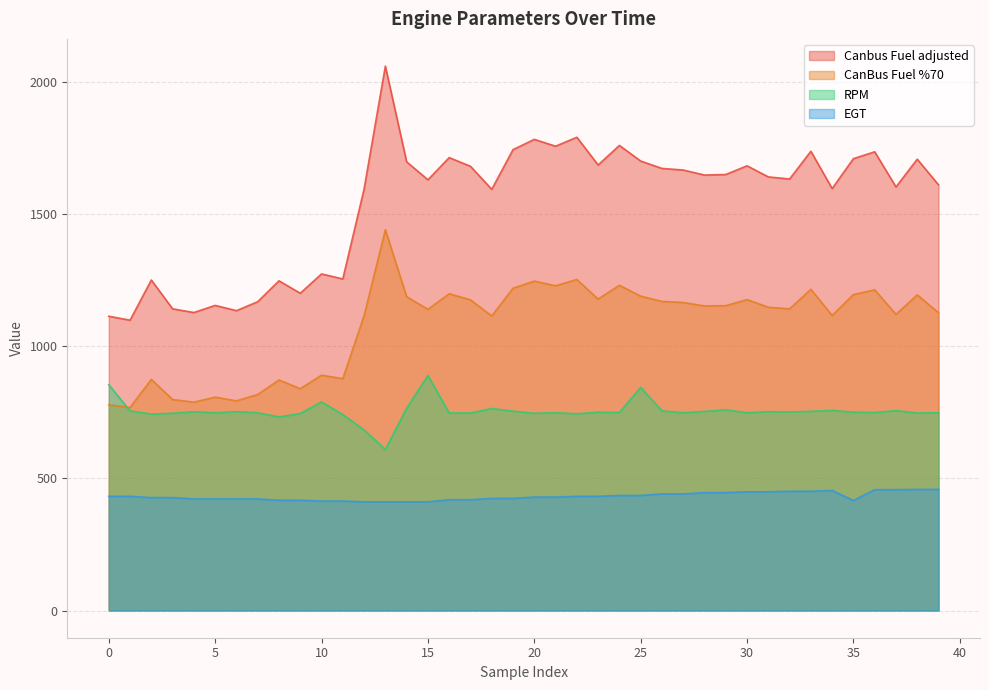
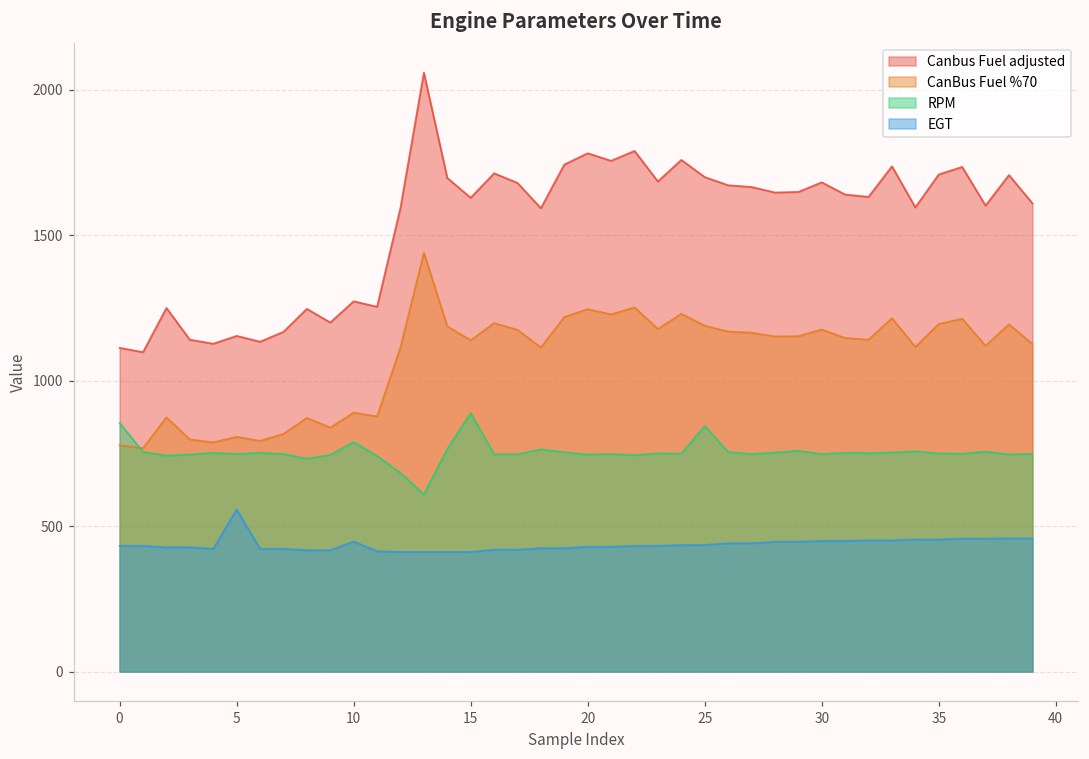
EGT, 5: 420 -> 560
EGT, 10: 410 -> 450
EGT, 35: 420 -> 450
